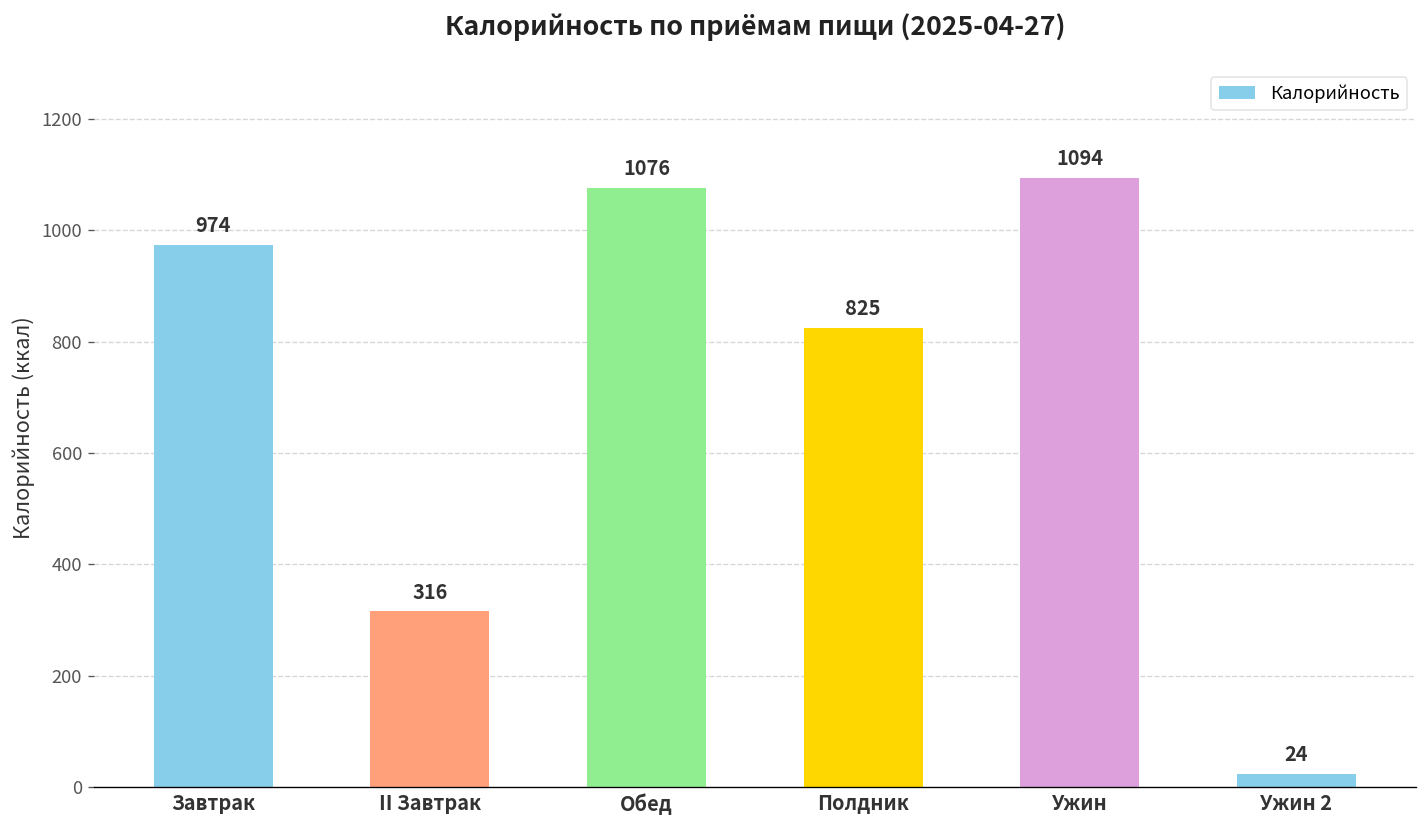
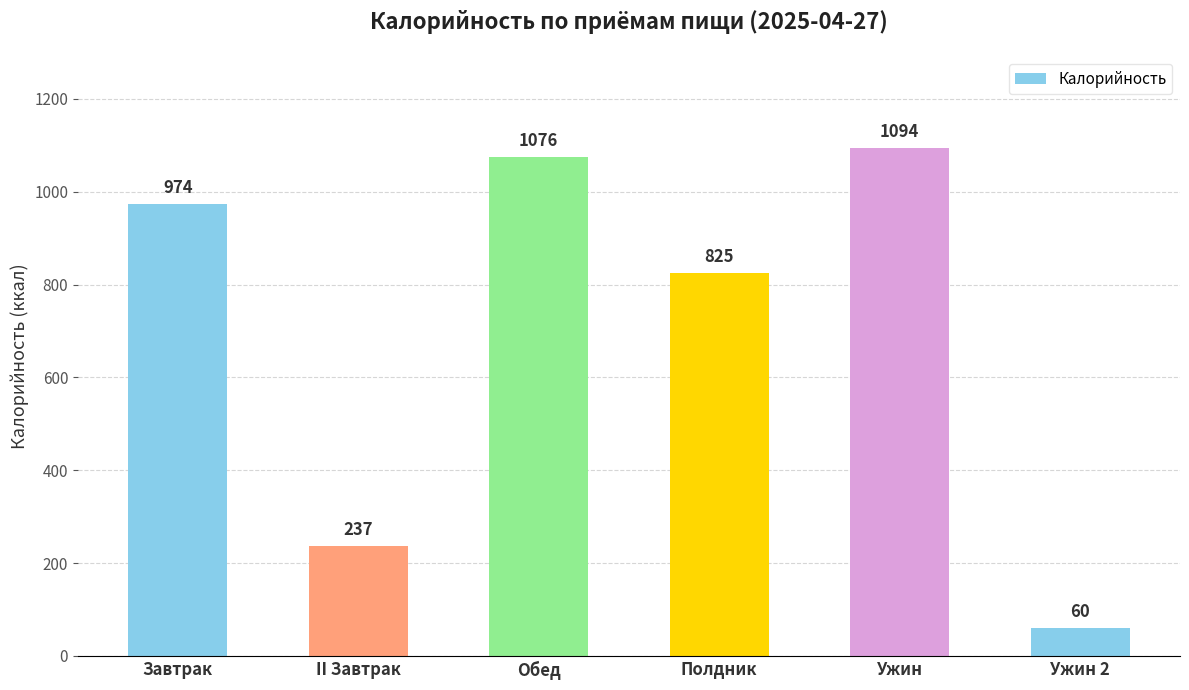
II Завтрак: 316 -> 237
Ужин 2: 24 -> 60
